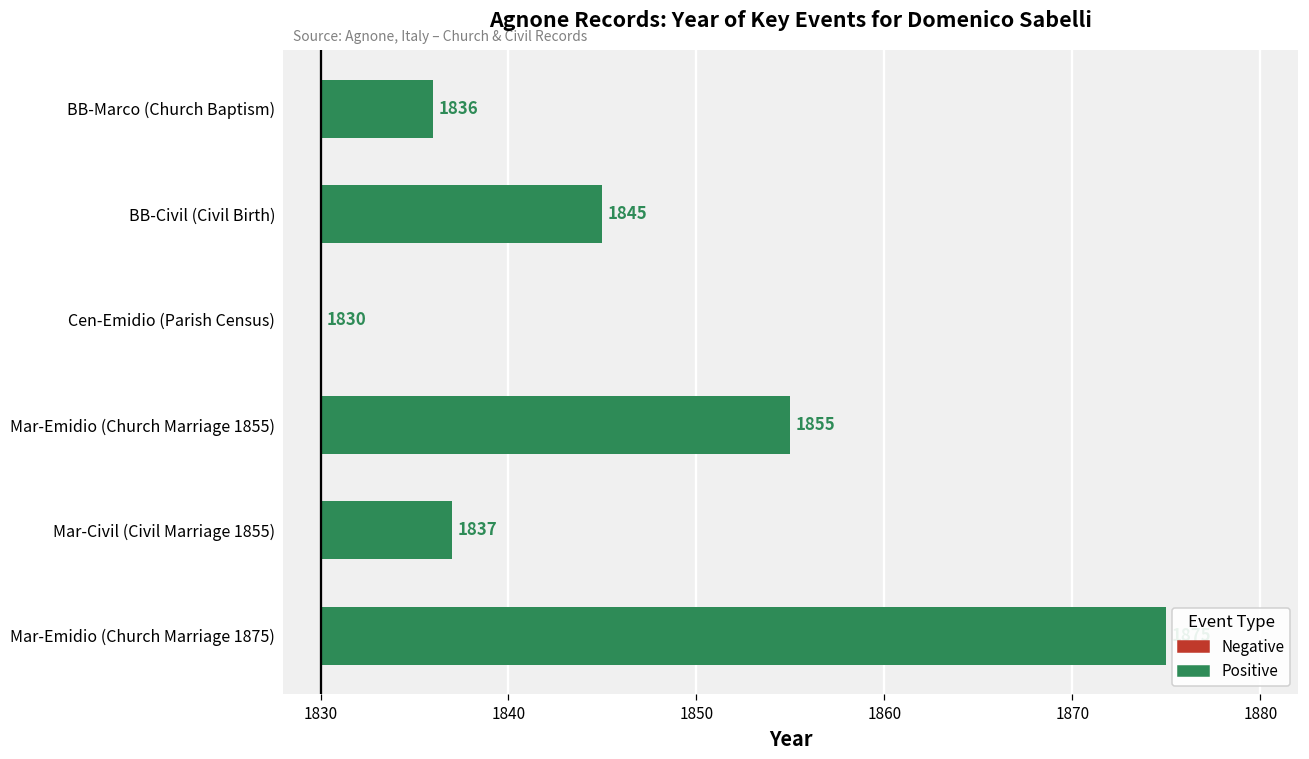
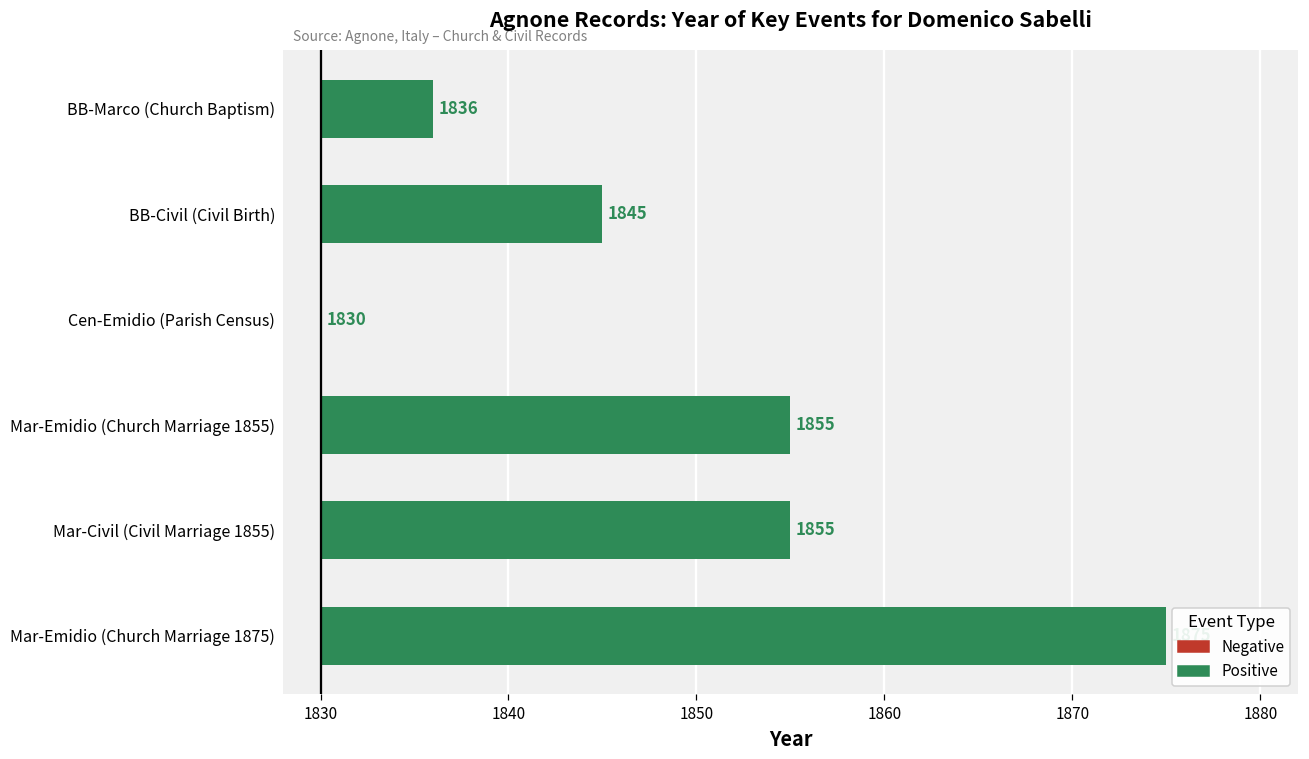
Mar-Civil (Civil Marriage 1855): 1837 -> 1855
